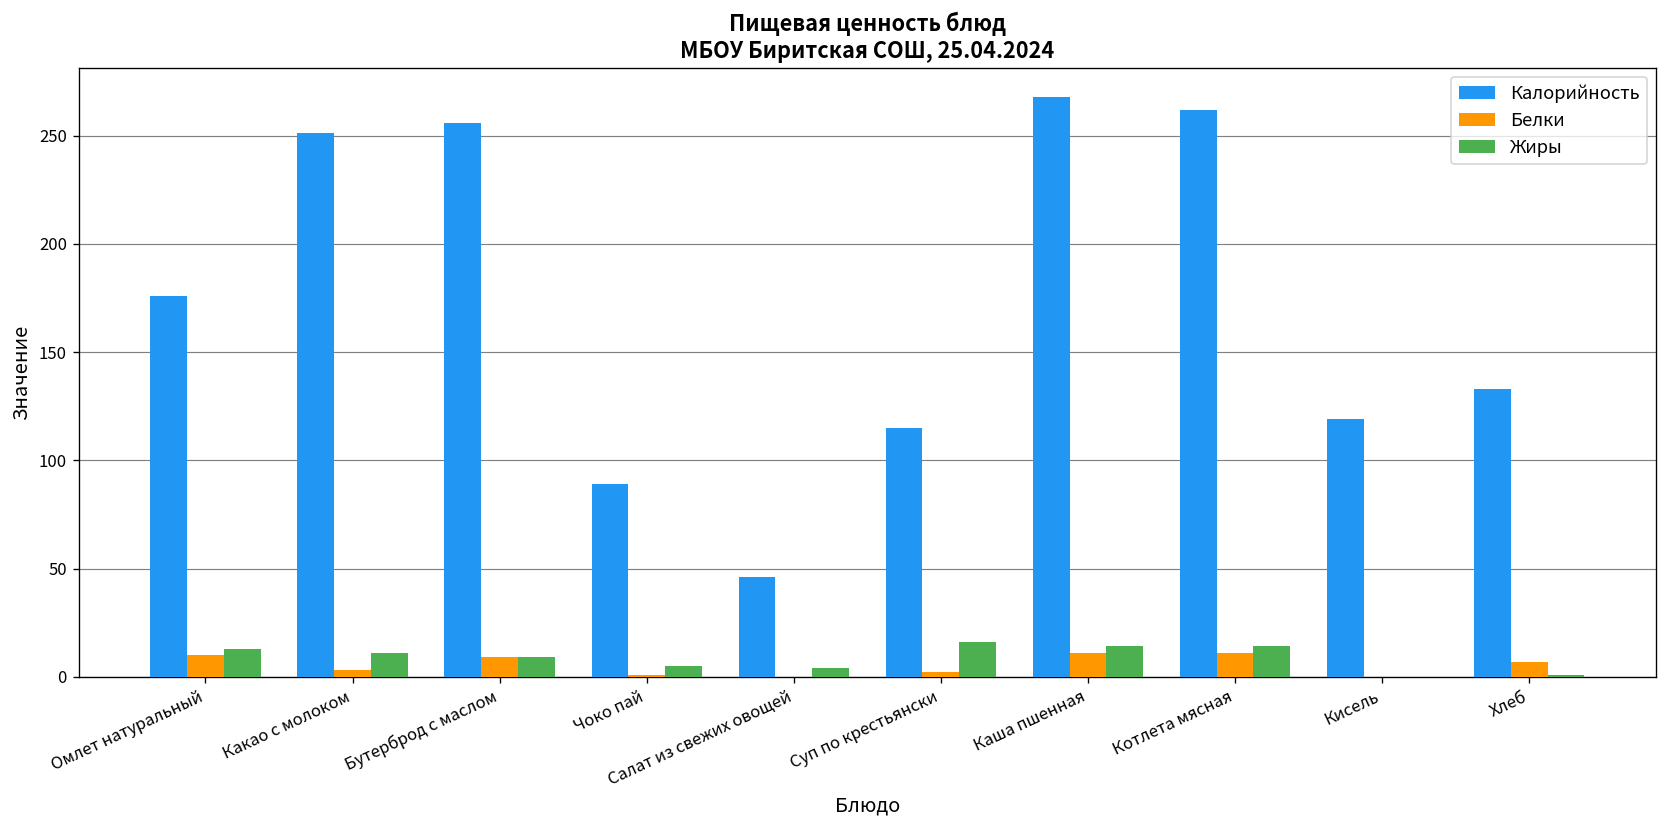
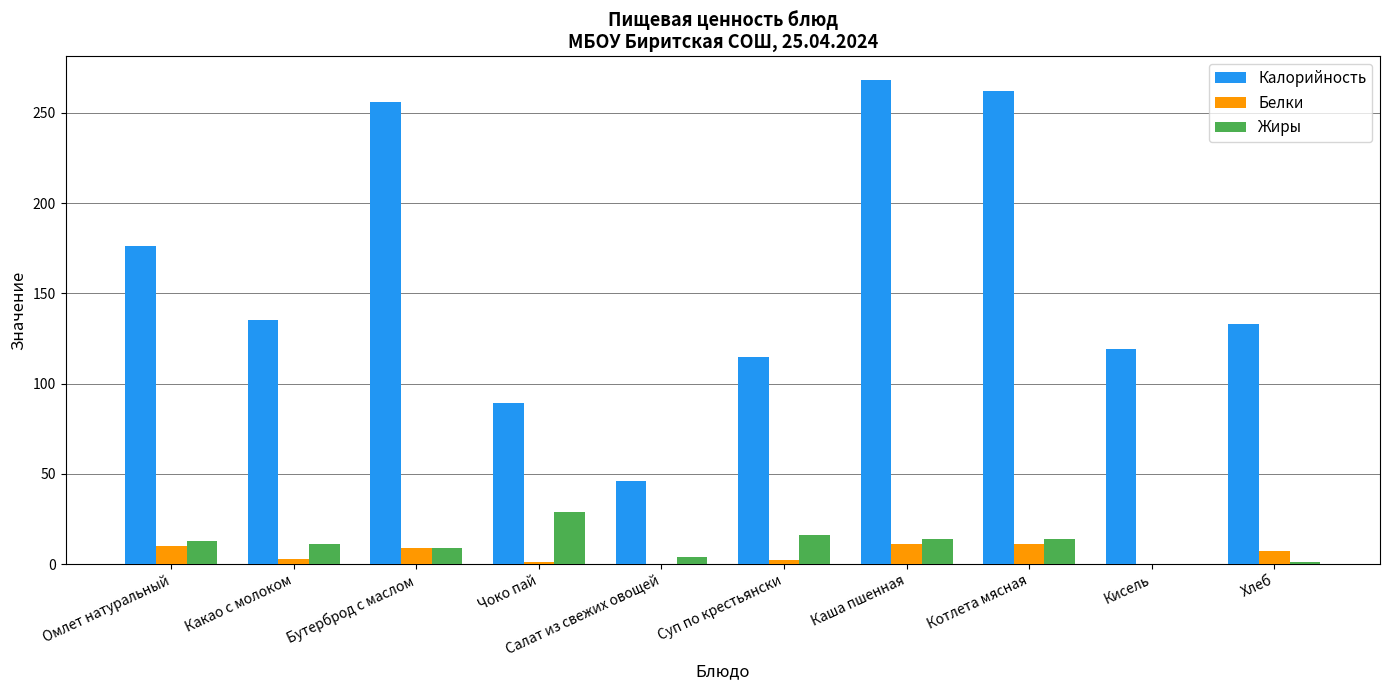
Калорийность, Какао с молоком: 251 -> 135
Жиры, Чоко пай: 5 -> 29
